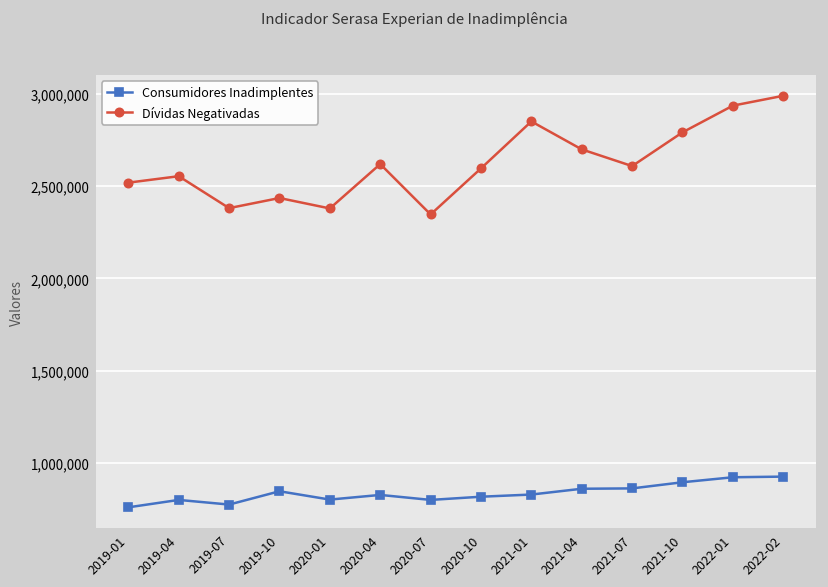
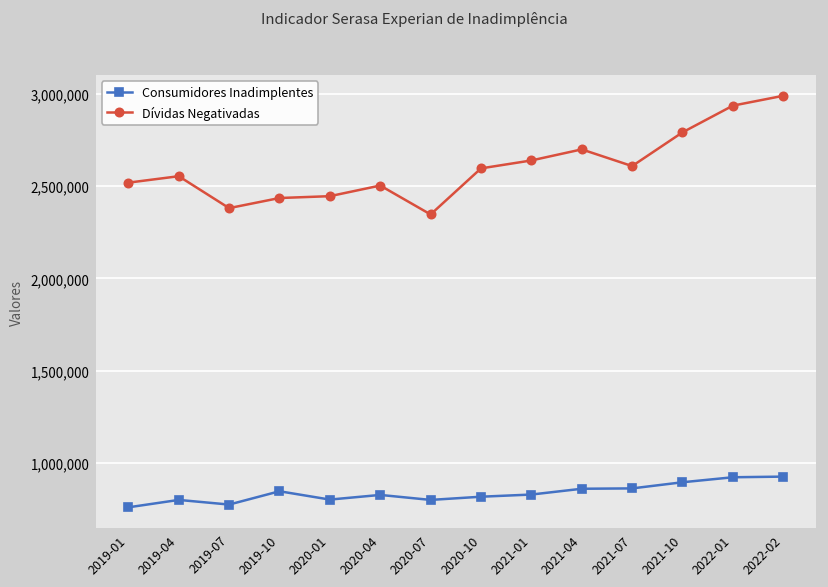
Dívidas Negativadas, 2020-01: 2,380,000 -> 2,450,000
Dívidas Negativadas, 2020-04: 2,620,000 -> 2,500,000
Dívidas Negativadas, 2021-01: 2,850,000 -> 2,640,000
